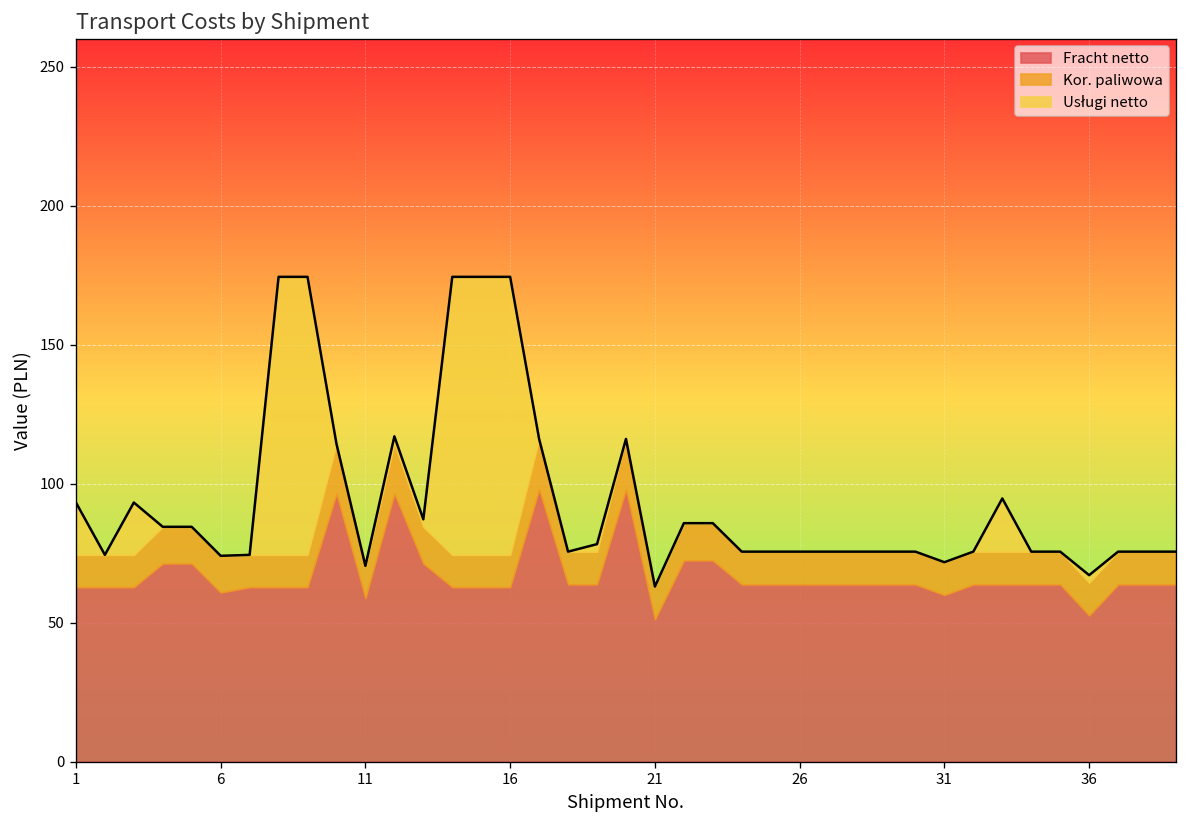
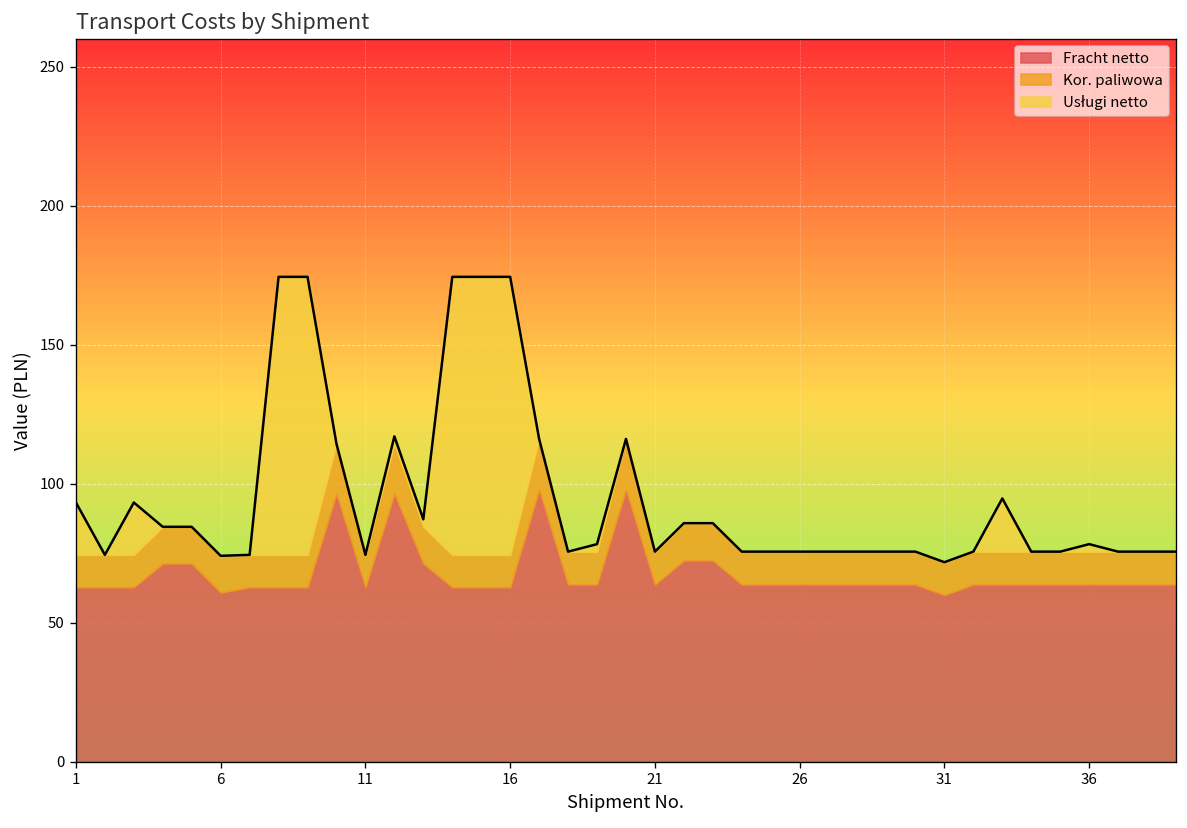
Fracht netto, 11: 59 -> 63
Fracht netto, 21: 51 -> 64
Fracht netto, 36: 53 -> 64
